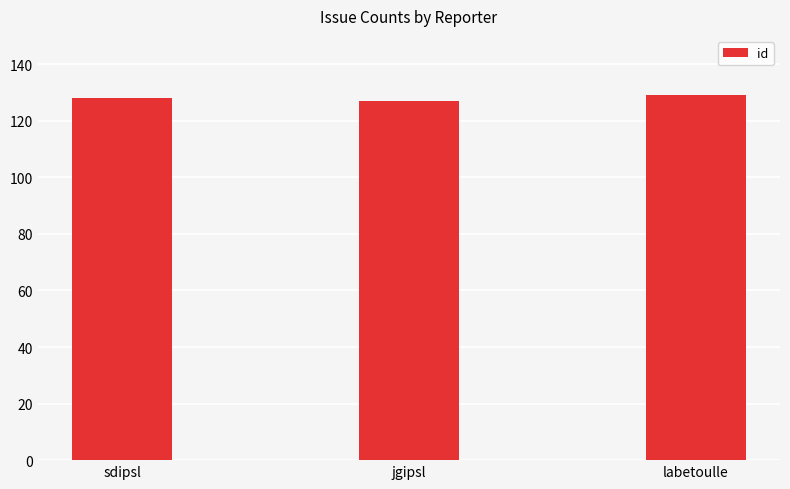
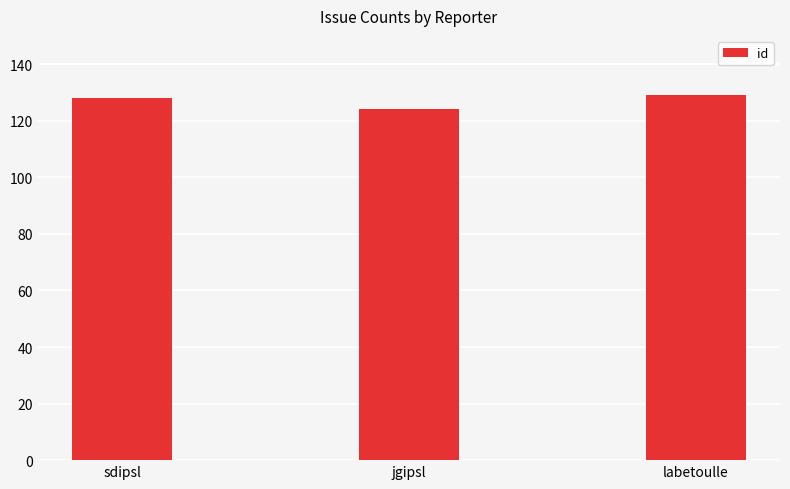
jgipsl: 127 -> 124
